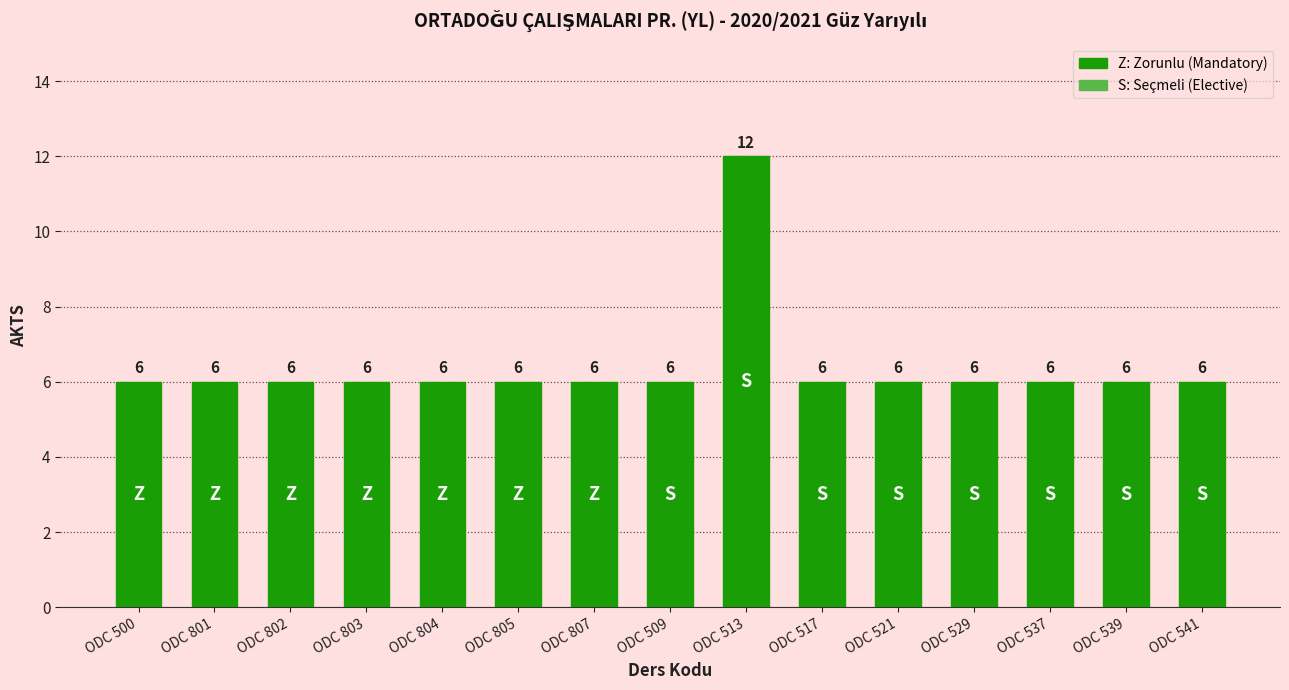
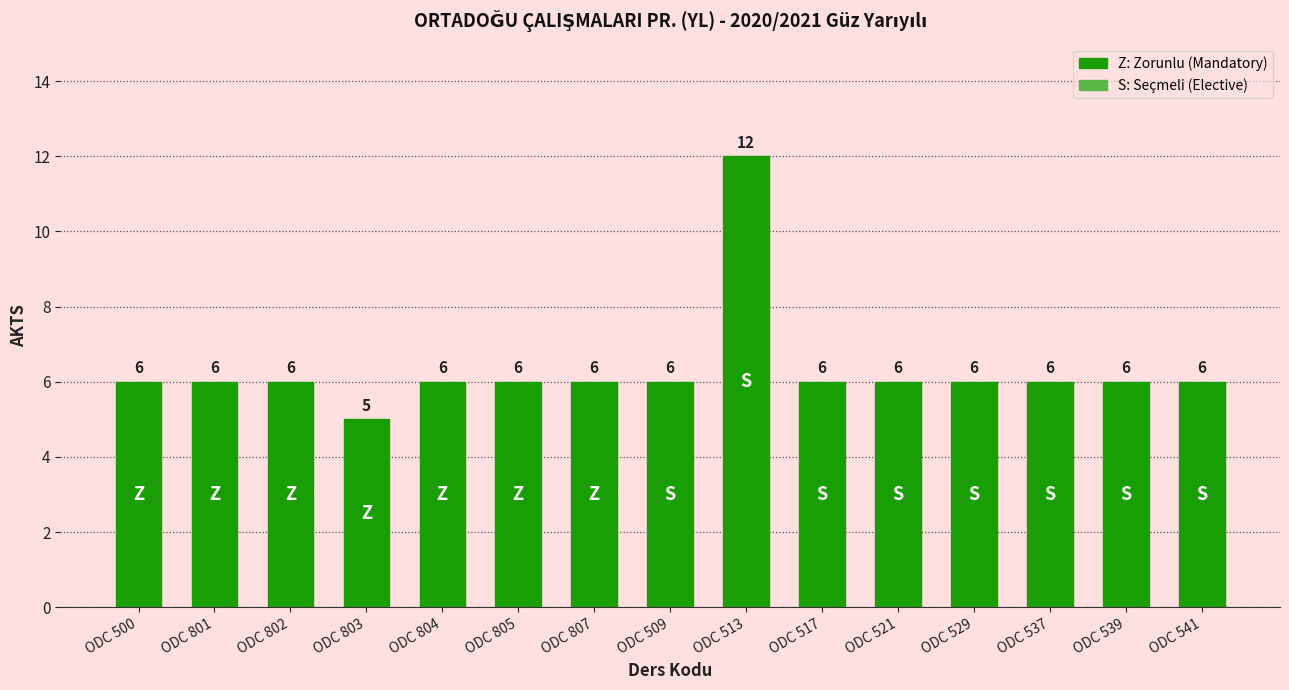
ODC 803: 6 -> 5
